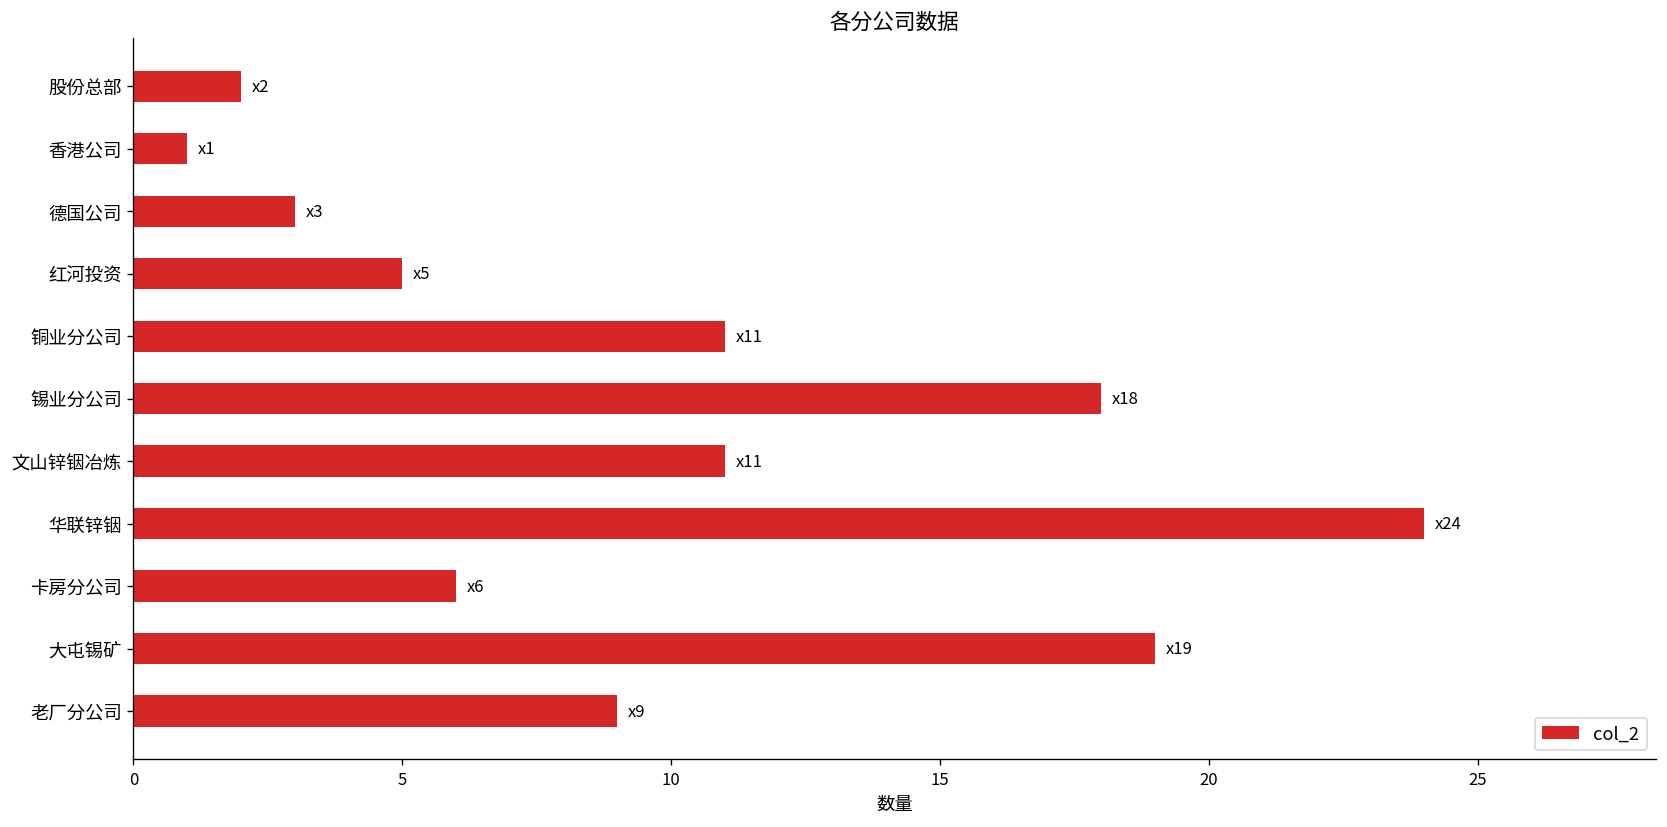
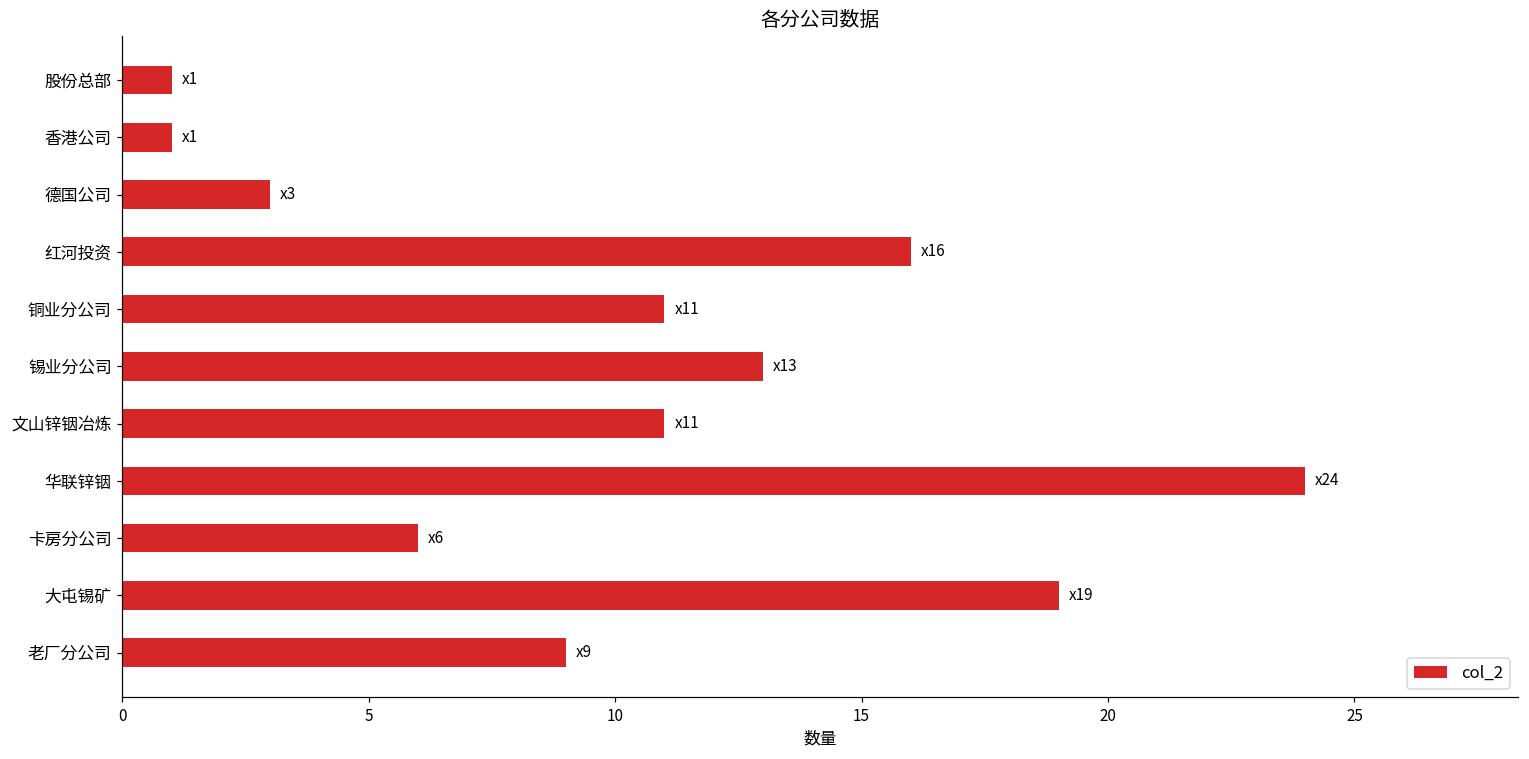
股份总部: 2 -> 1
红河投资: 5 -> 16
锡业分公司: 18 -> 13
